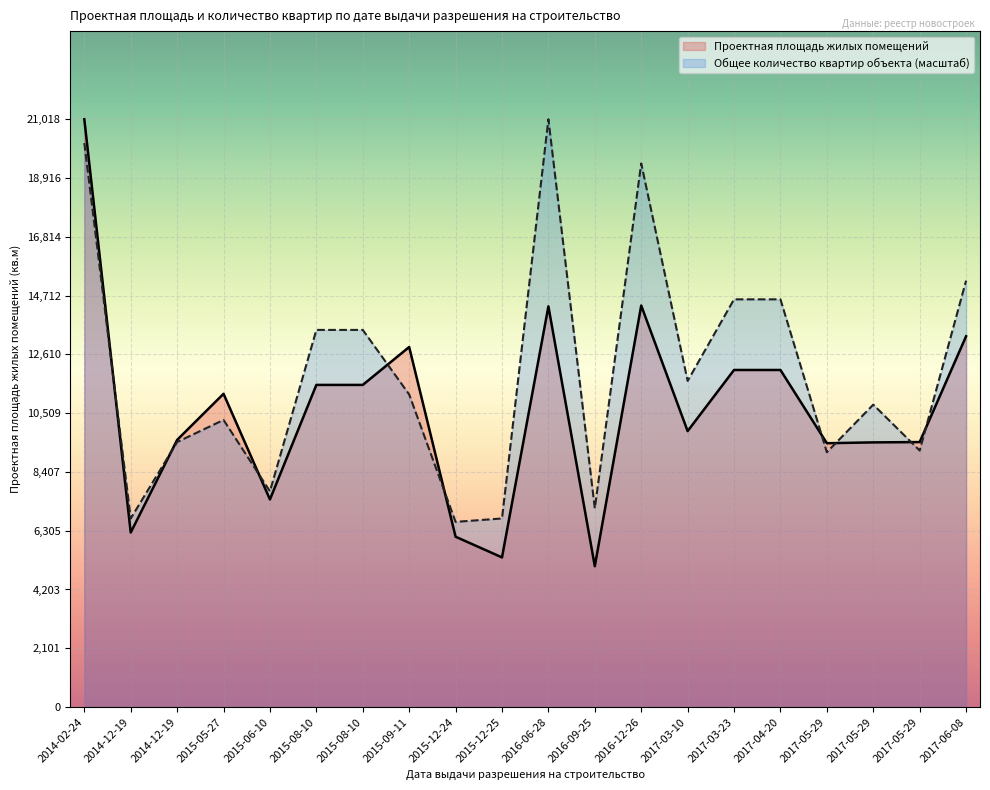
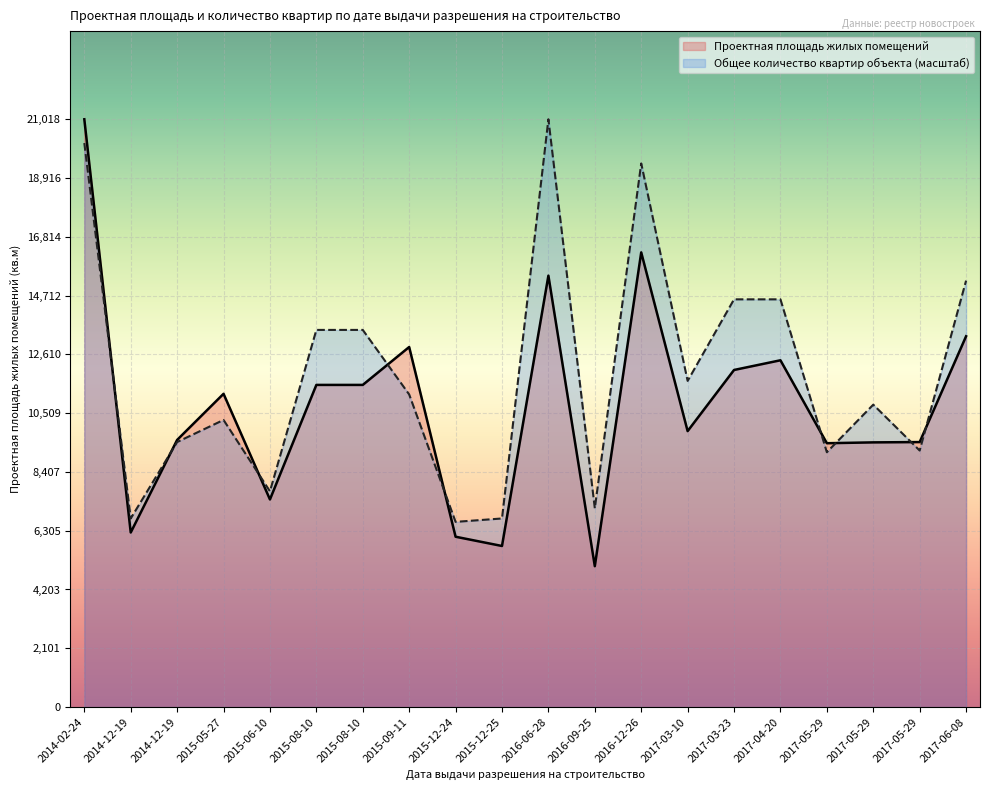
Проектная площадь жилых помещений, 2015-12-25: 5,400 -> 5,800
Проектная площадь жилых помещений, 2016-06-28: 14,300 -> 15,400
Проектная площадь жилых помещений, 2016-12-26: 14,400 -> 16,300
Проектная площадь жилых помещений, 2017-04-20: 12,100 -> 12,400
